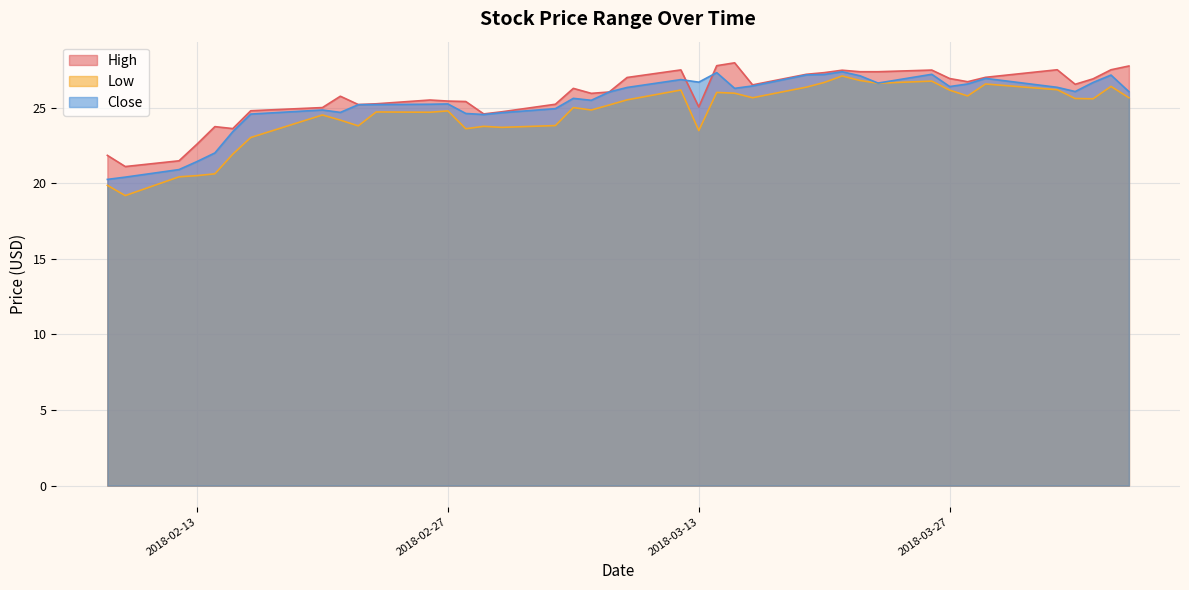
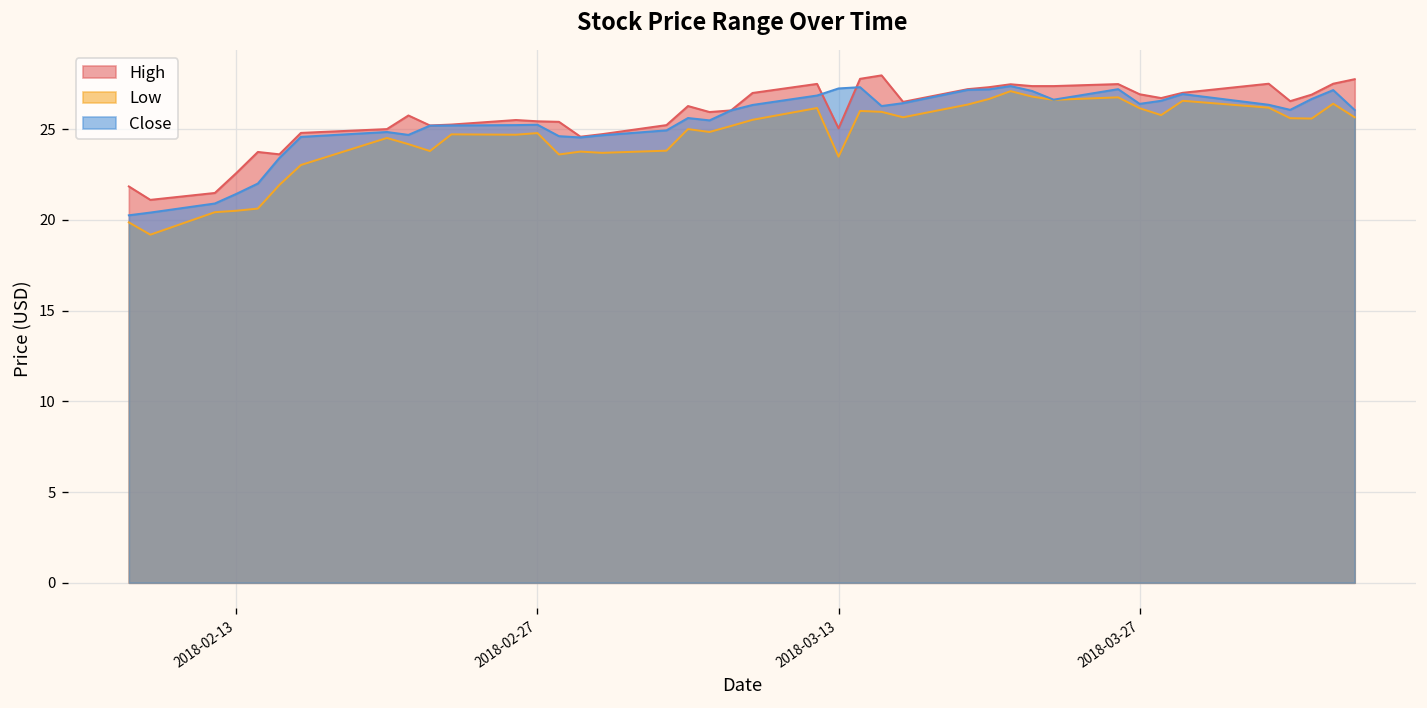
Close, 2018-03-13: 26.7 -> 27.2
